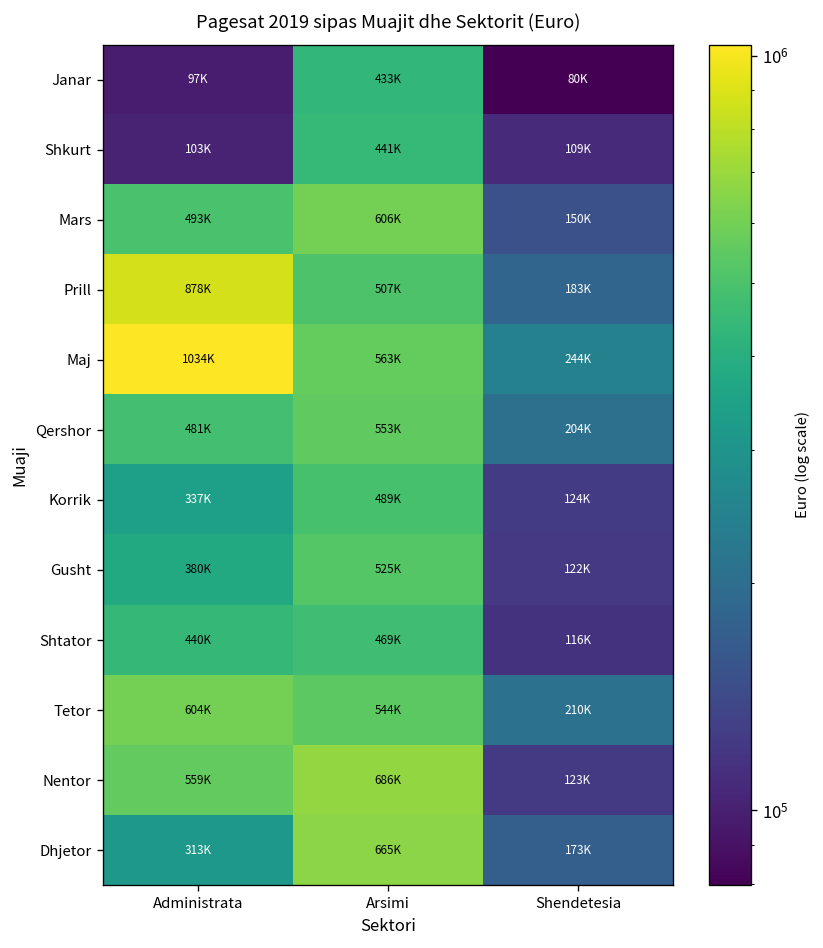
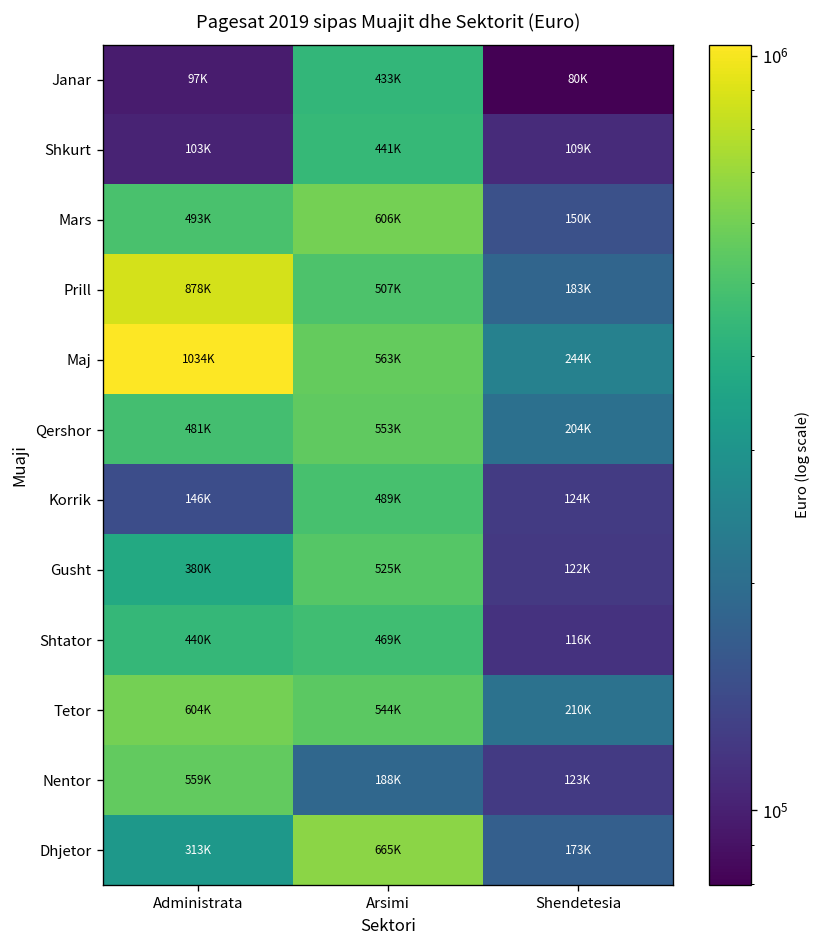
Korrik, Administrata: 337K -> 146K
Nentor, Arsimi: 686K -> 188K
